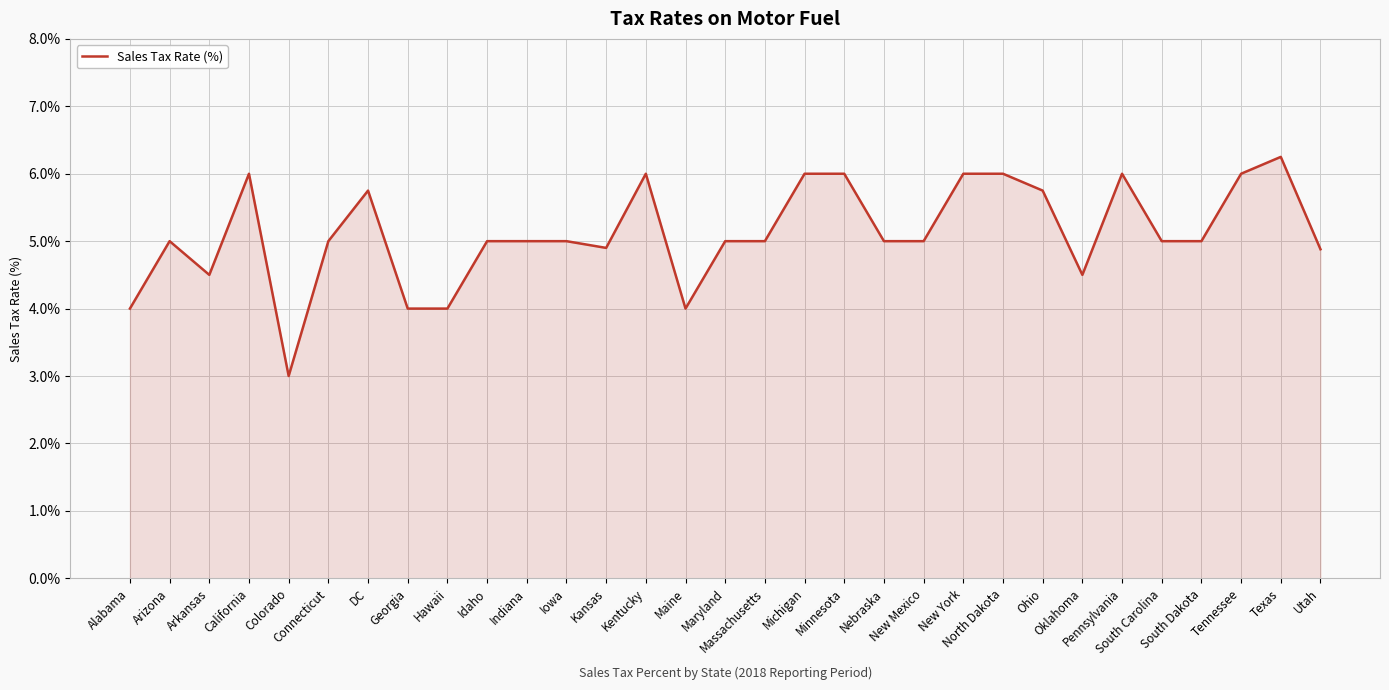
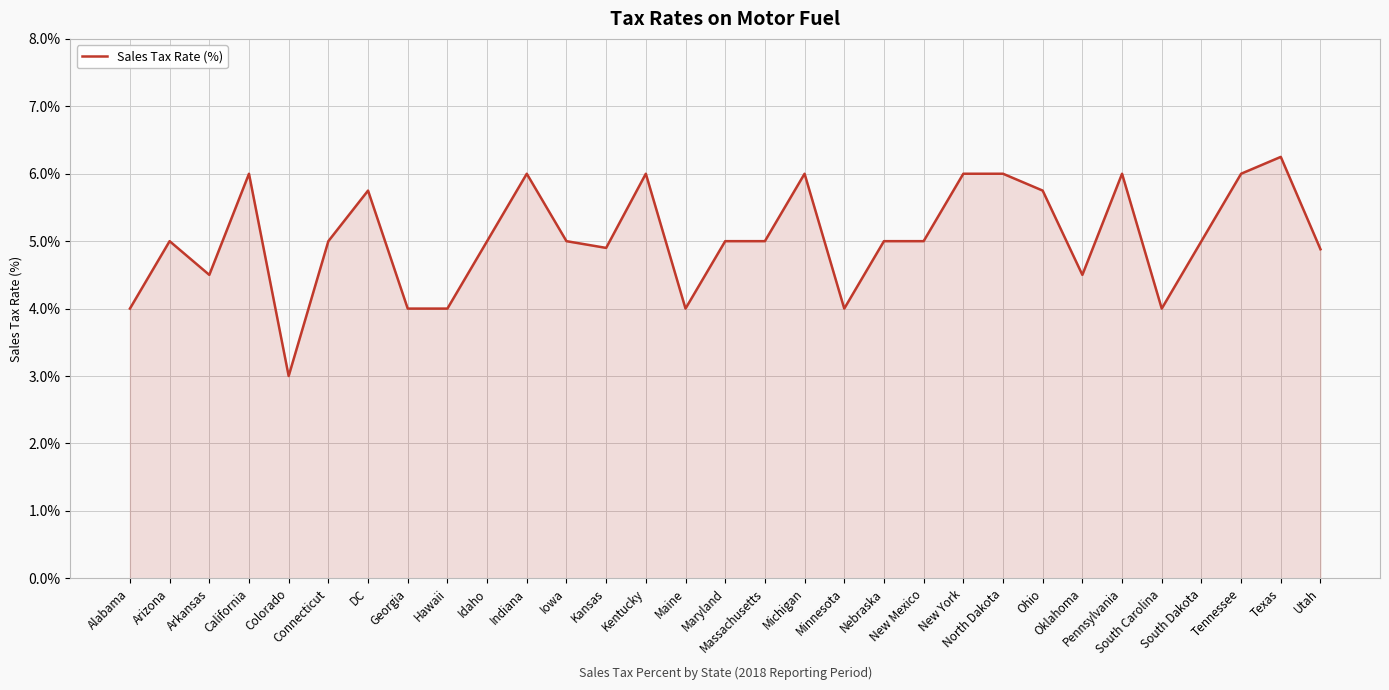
Indiana: 5% -> 6%
Minnesota: 6% -> 4%
South Carolina: 5% -> 4%
